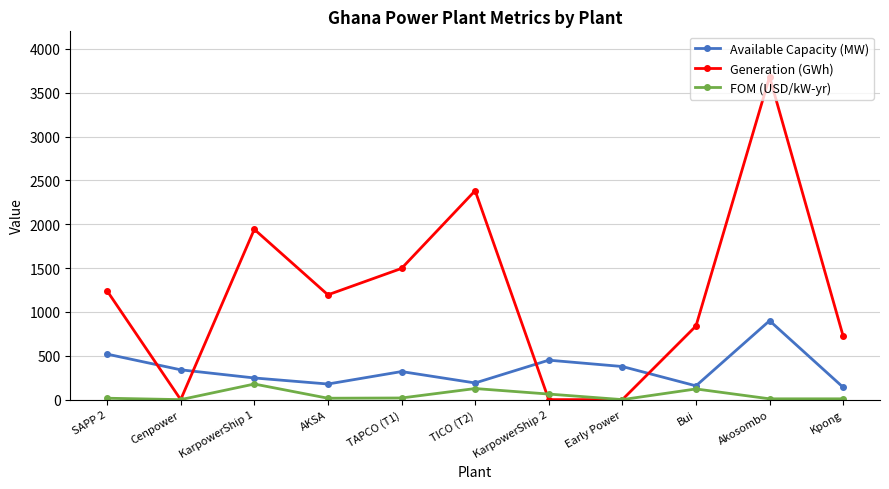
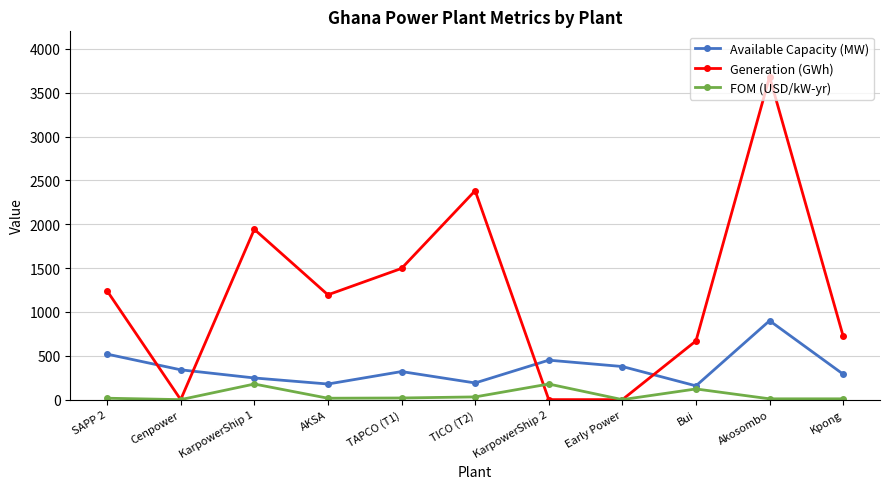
FOM (USD/kW-yr), TICO (T2): 100 -> 0
FOM (USD/kW-yr), KarpowerShip 2: 100 -> 200
Generation (GWh), Bui: 800 -> 700
Available Capacity (MW), Kpong: 100 -> 300
